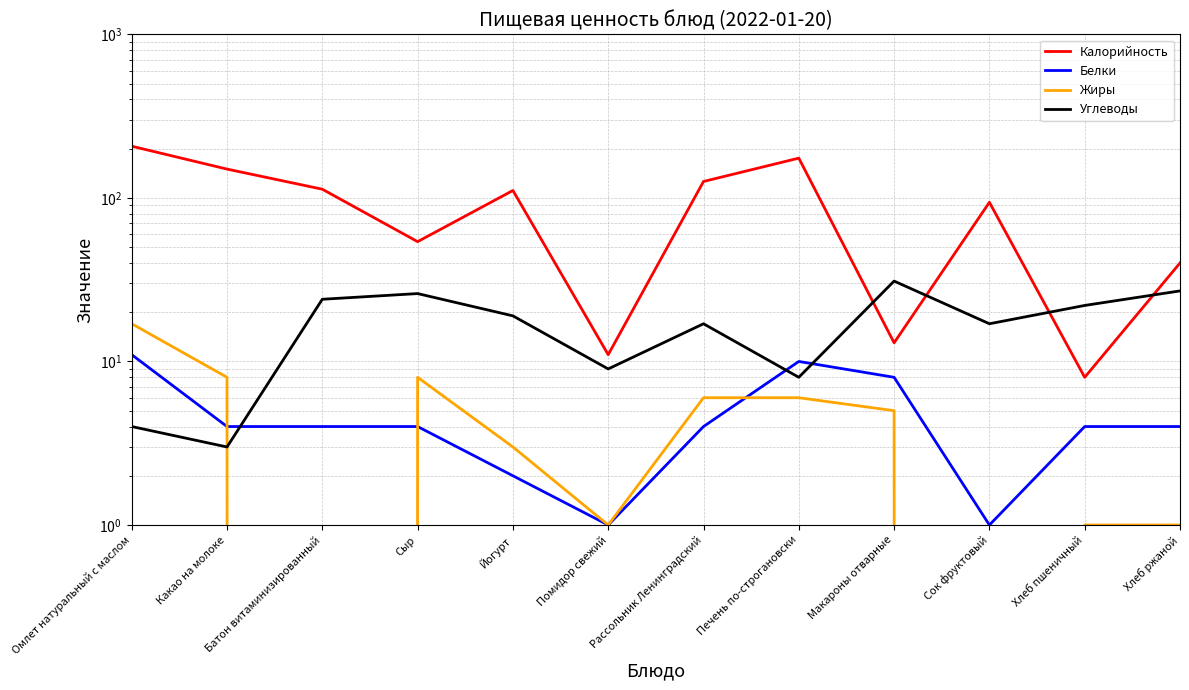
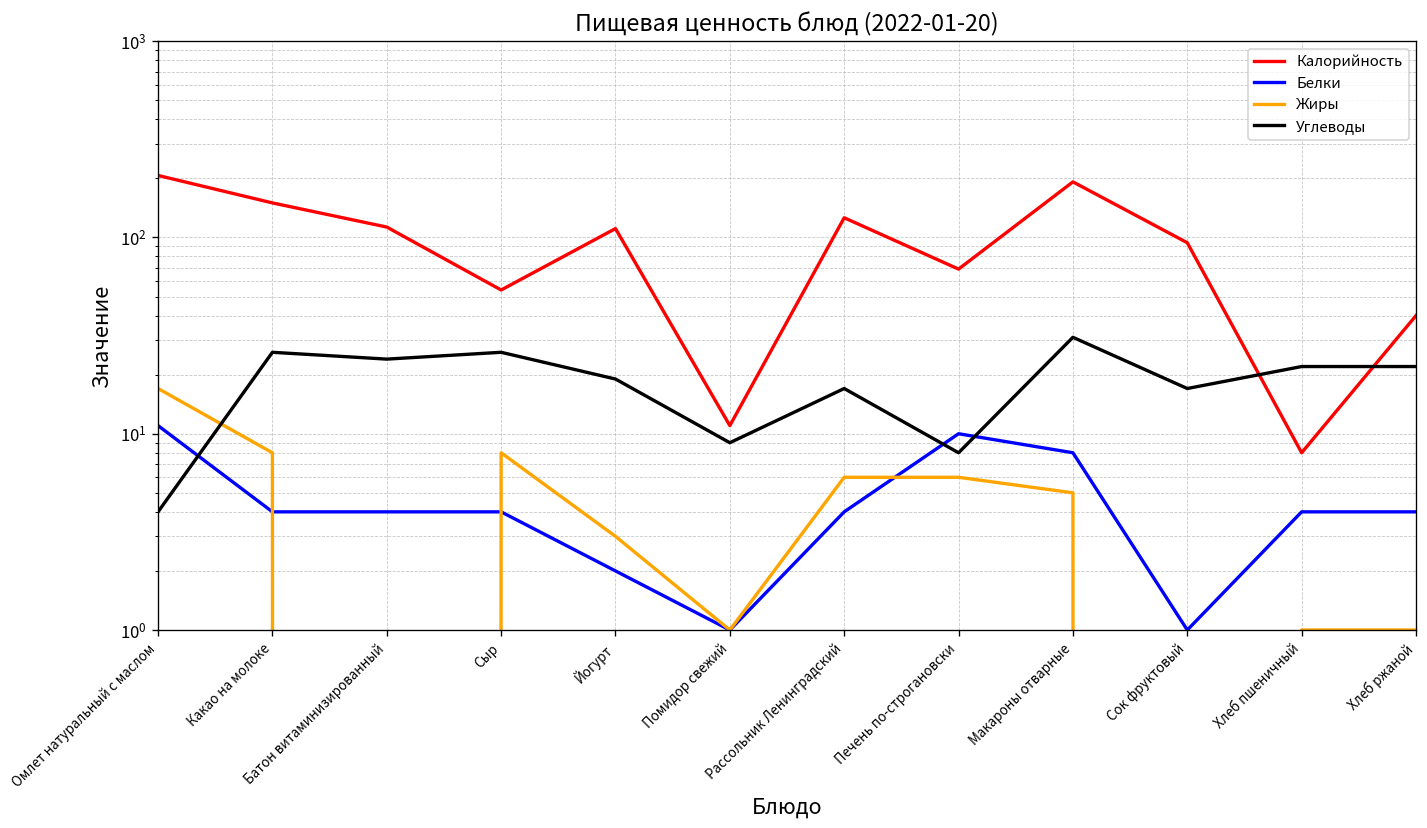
Углеводы, Какао на молоке: 3 -> 26
Калорийность, Печень по-строгановски: 180 -> 69
Калорийность, Макароны отварные: 13 -> 190
Углеводы, Хлеб ржаной: 27 -> 22
